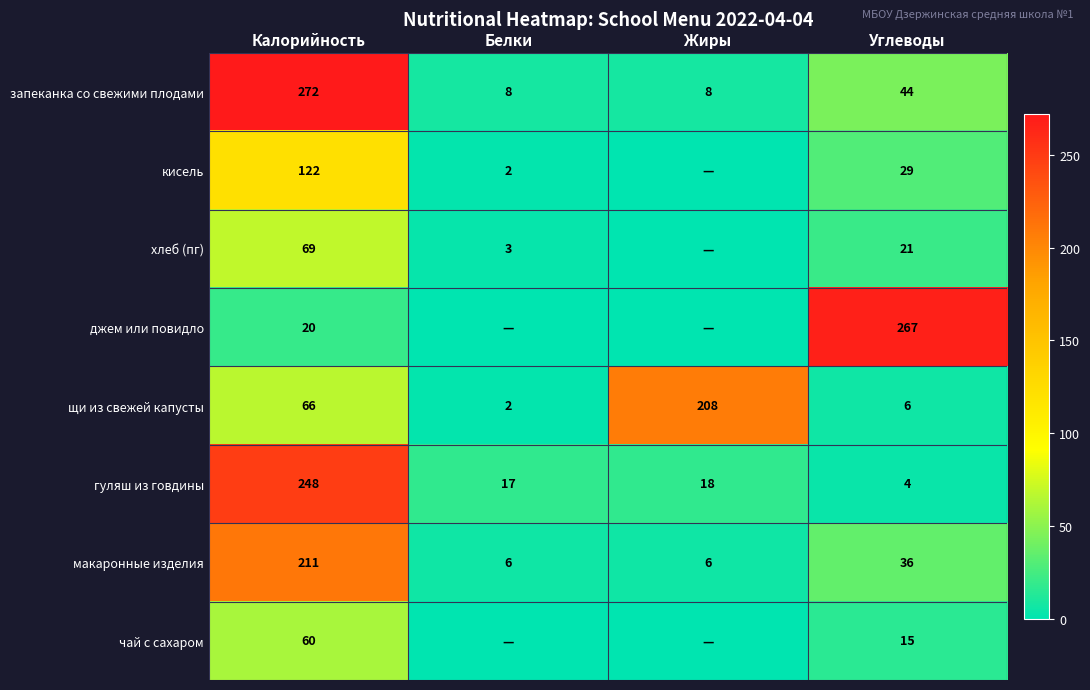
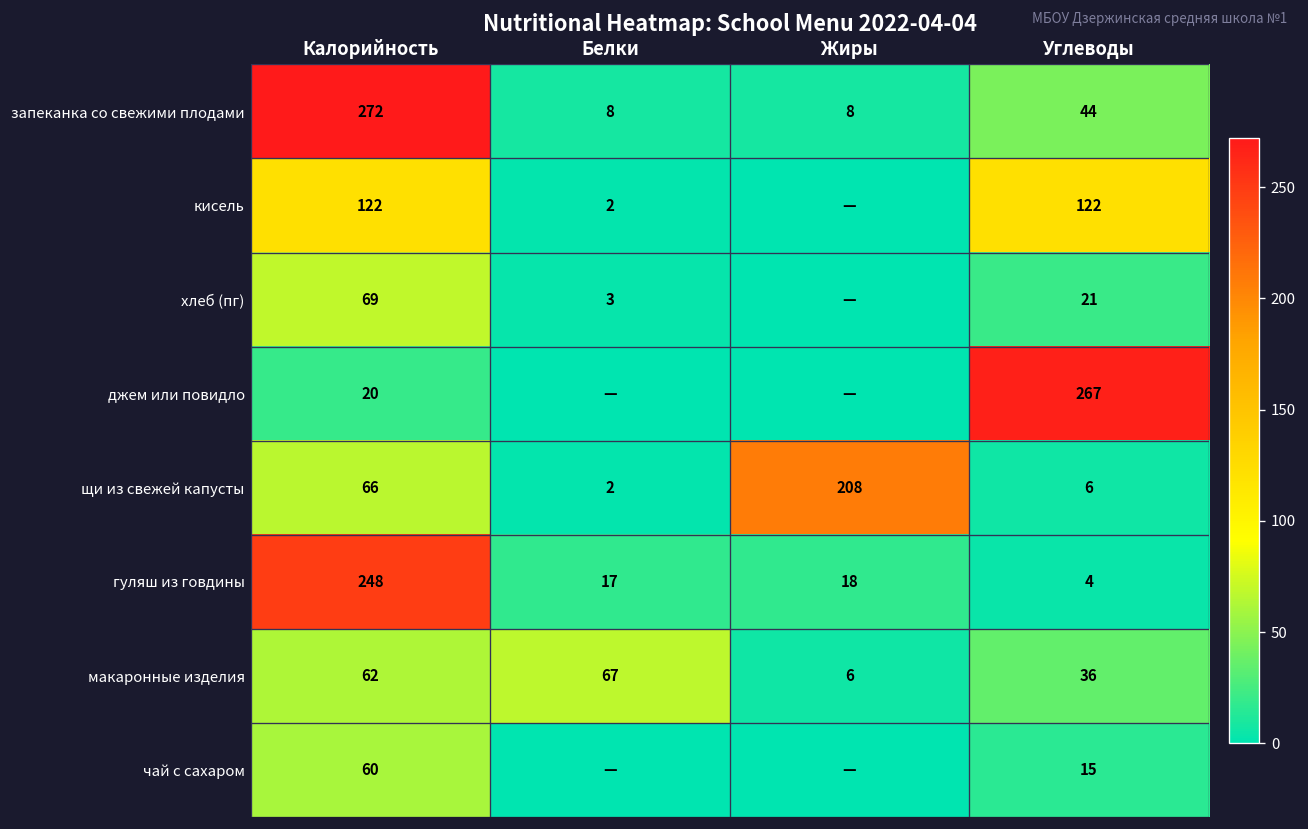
кисель, Углеводы: 29 -> 122
макаронные изделия, Калорийность: 211 -> 62
макаронные изделия, Белки: 6 -> 67
